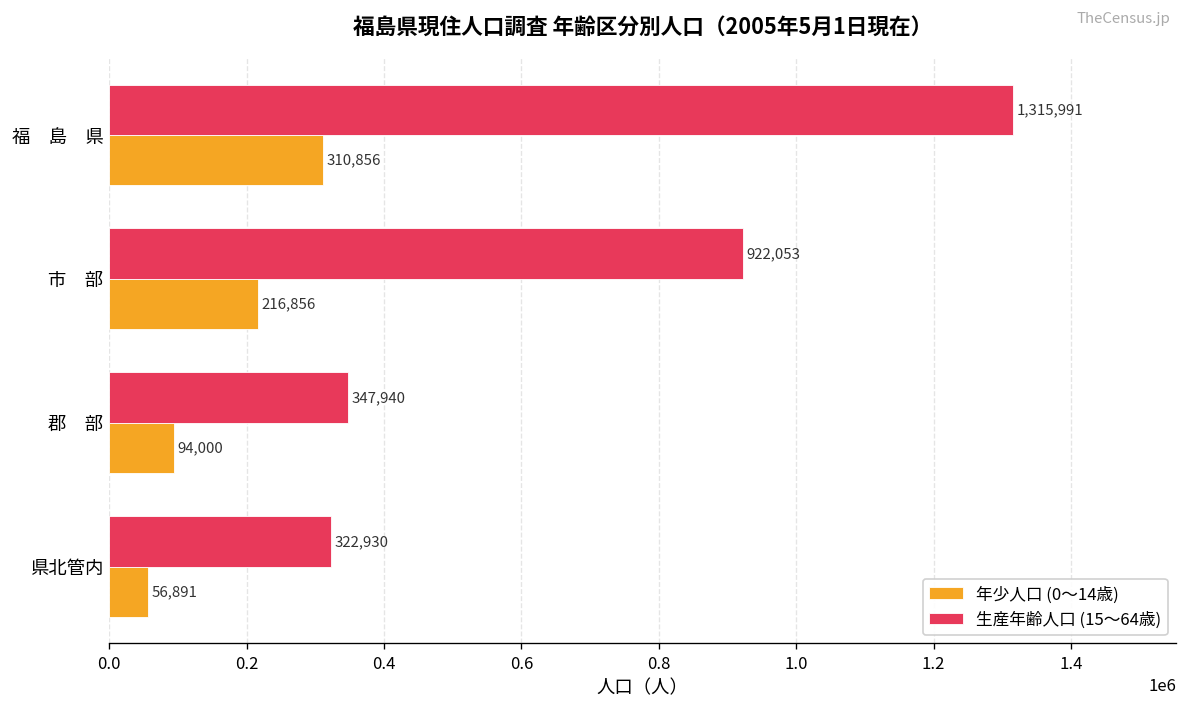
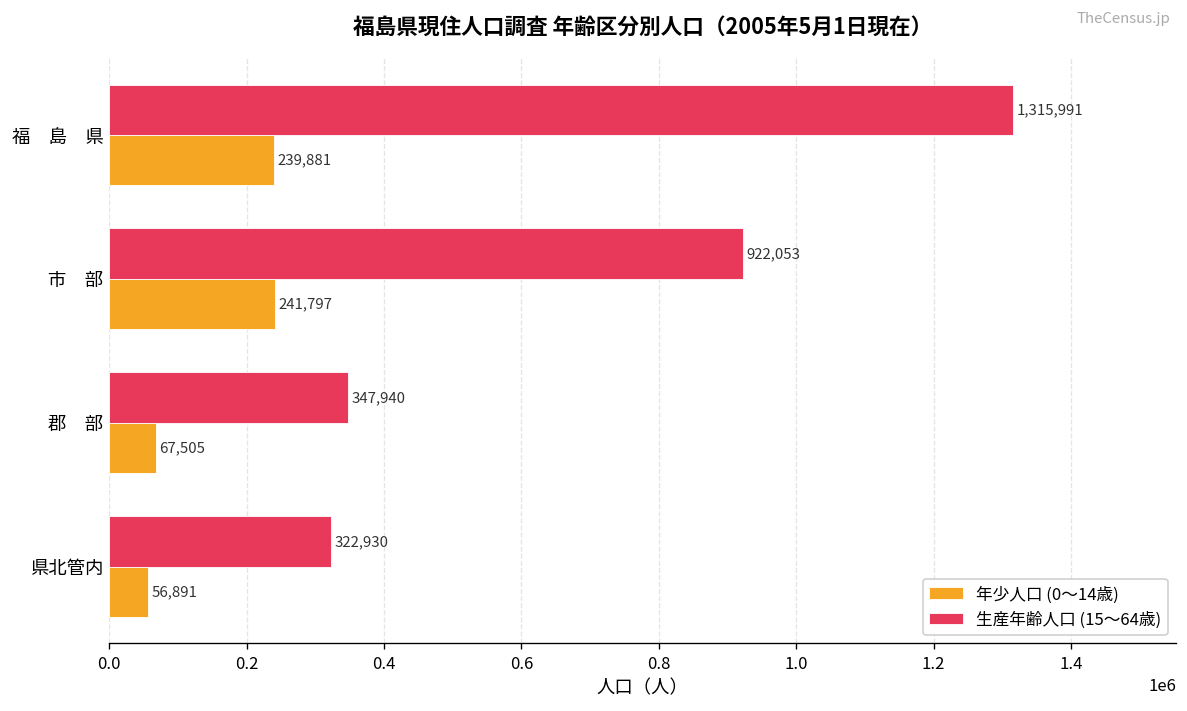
年少人口 (0～14歳), 福 島 県: 310,856 -> 239,881
年少人口 (0～14歳), 市 部: 216,856 -> 241,797
年少人口 (0～14歳), 郡 部: 94,000 -> 67,505
